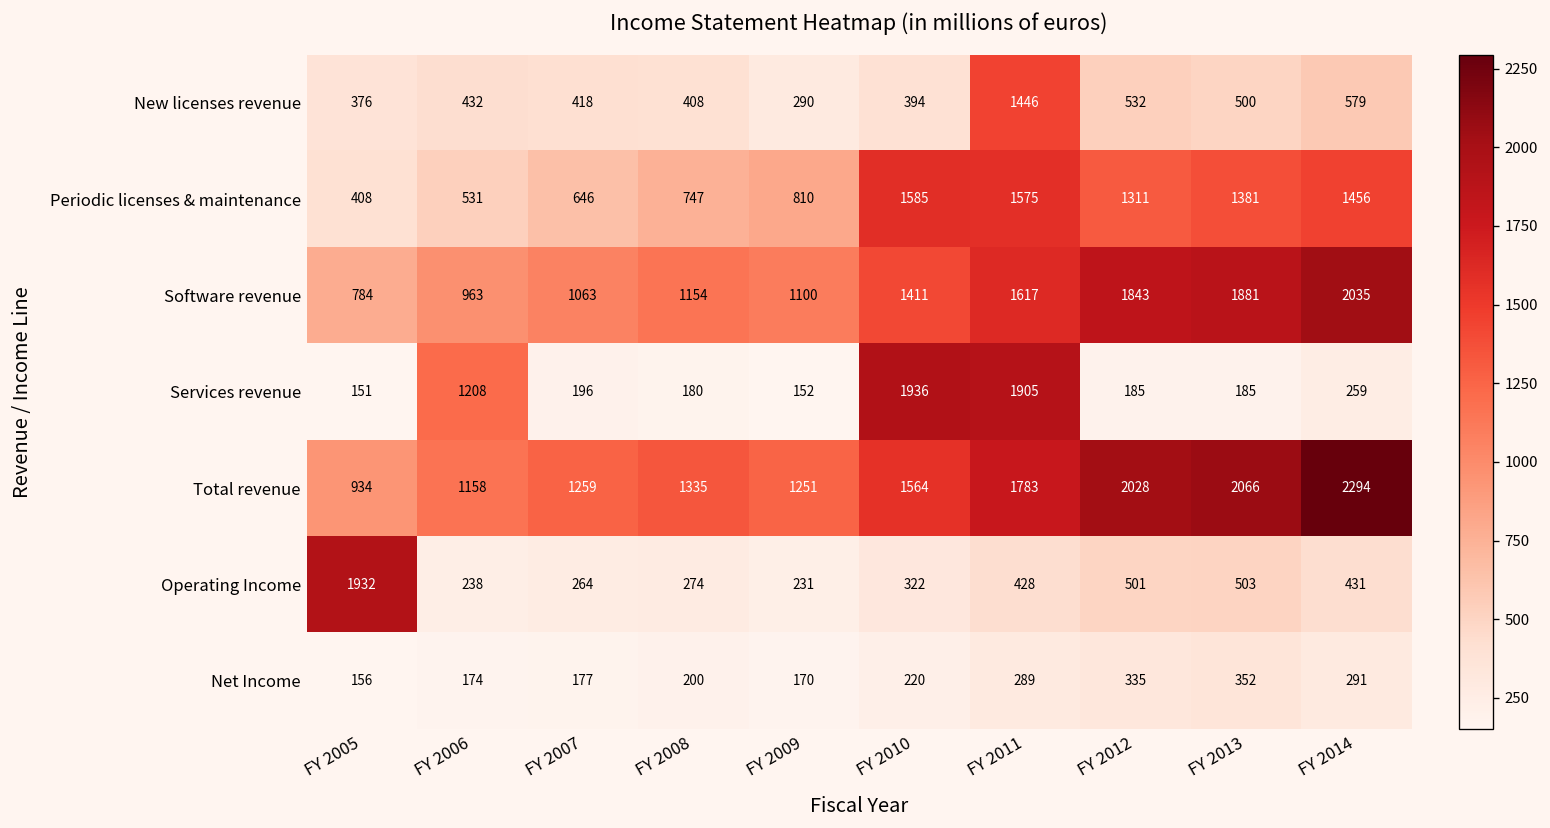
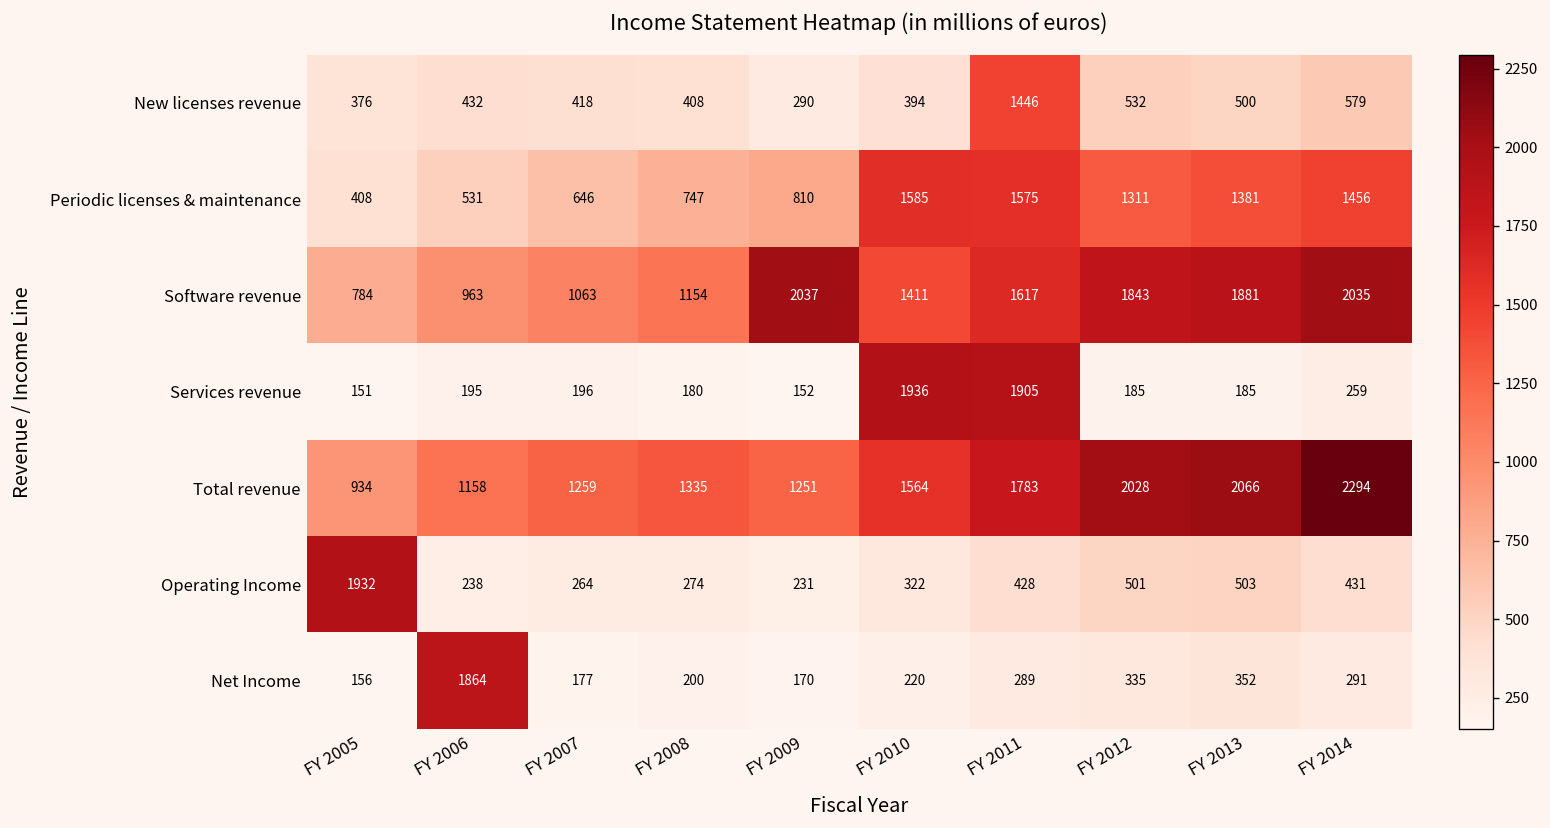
Software revenue, FY 2009: 1100 -> 2037
Services revenue, FY 2006: 1208 -> 195
Net Income, FY 2006: 174 -> 1864
